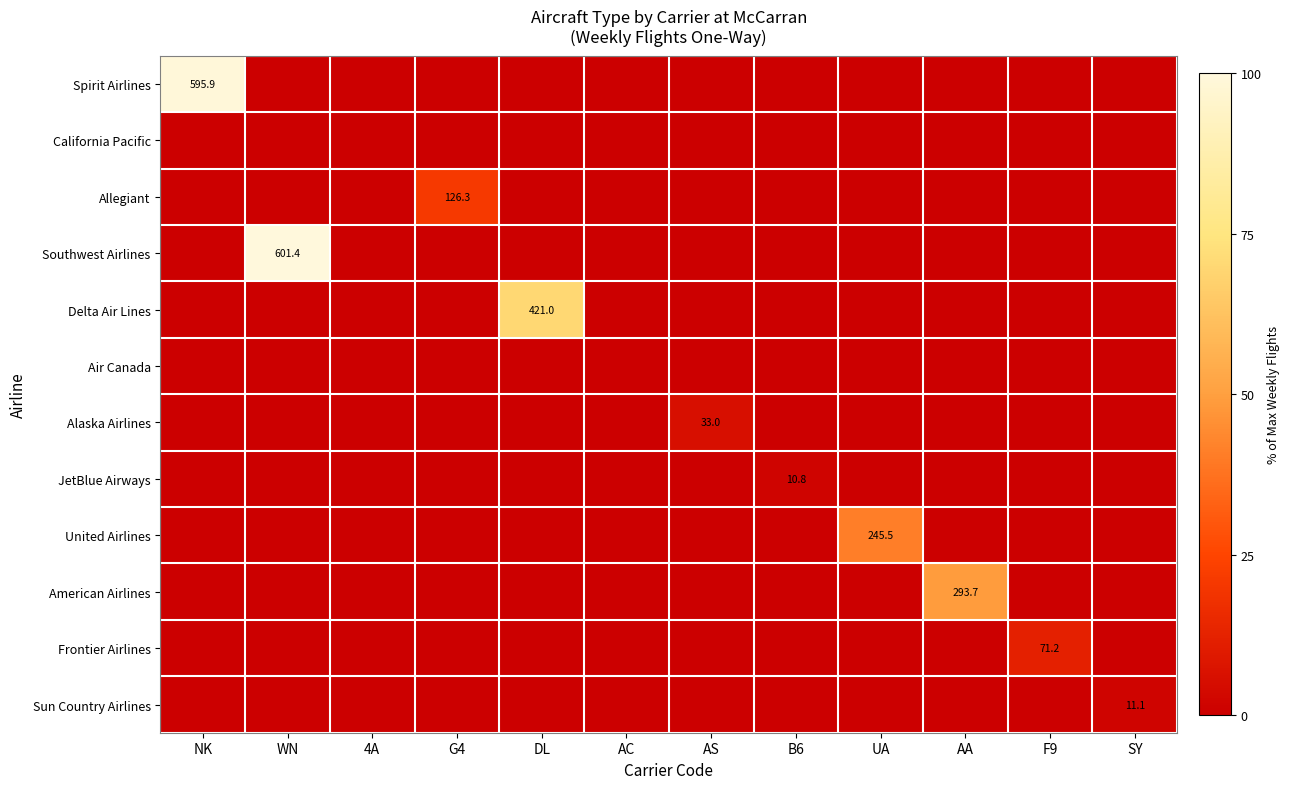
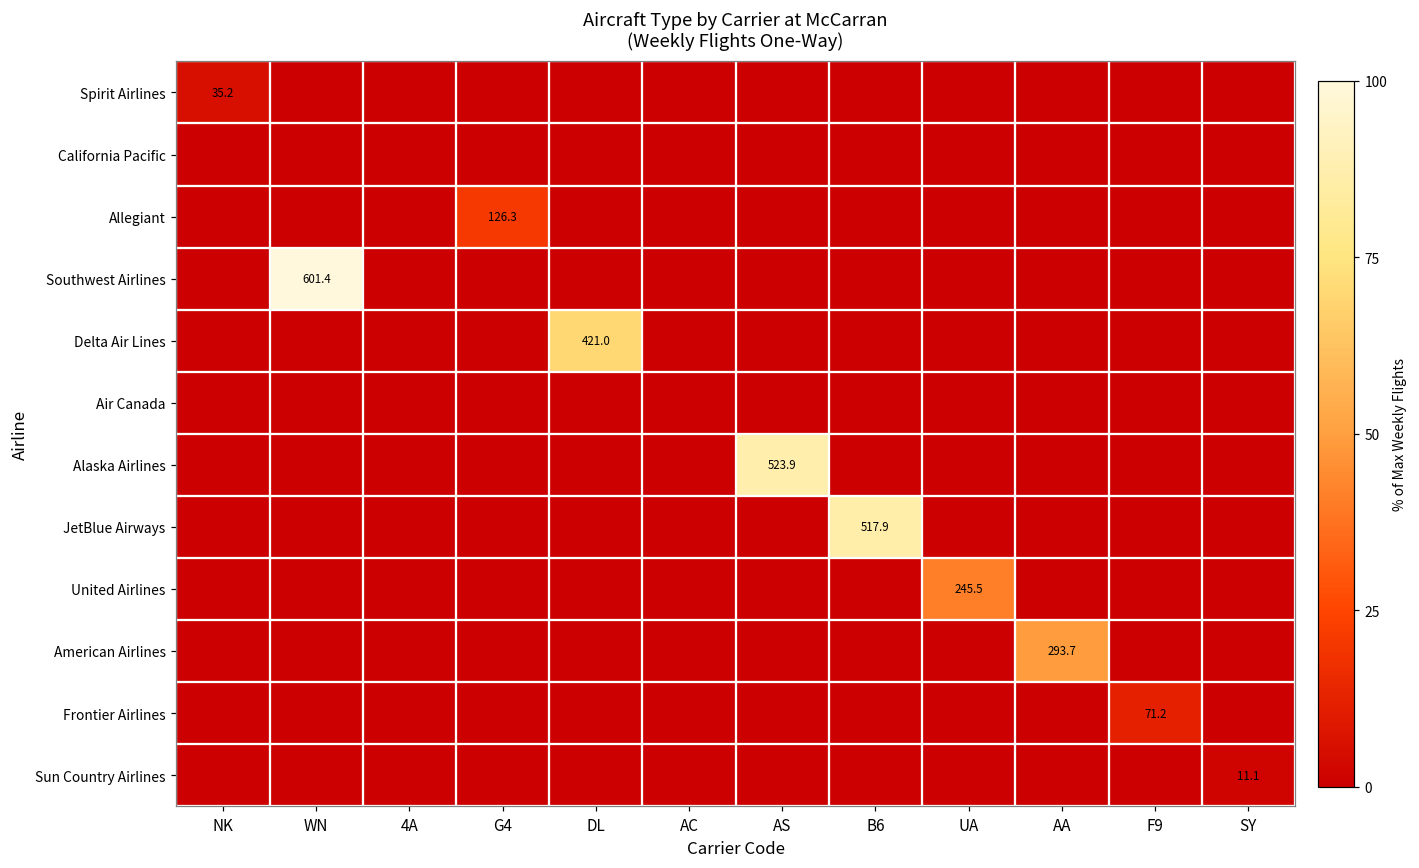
Spirit Airlines, NK: 595.9 -> 35.2
Alaska Airlines, AS: 33.0 -> 523.9
JetBlue Airways, B6: 10.8 -> 517.9
